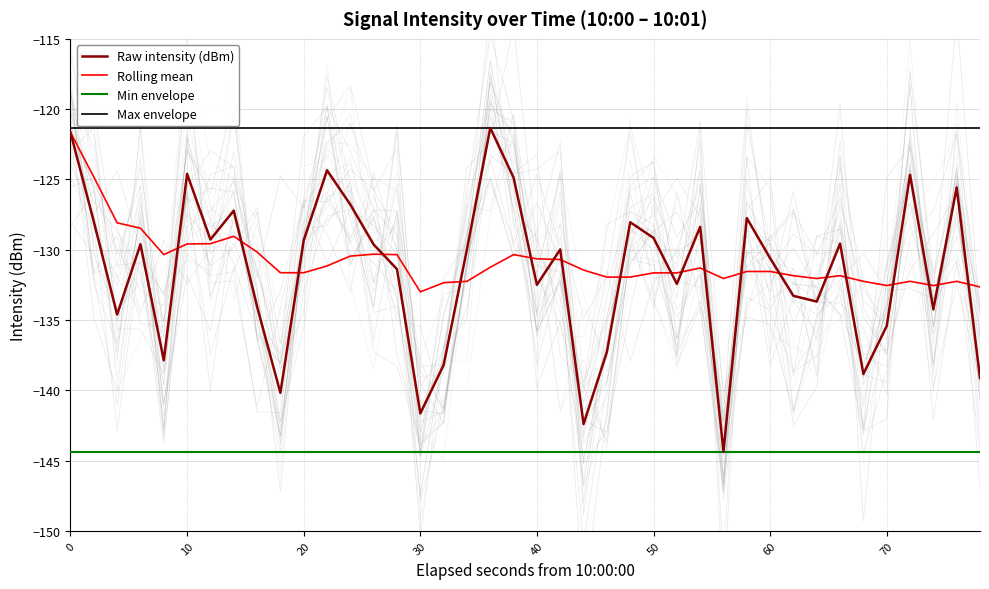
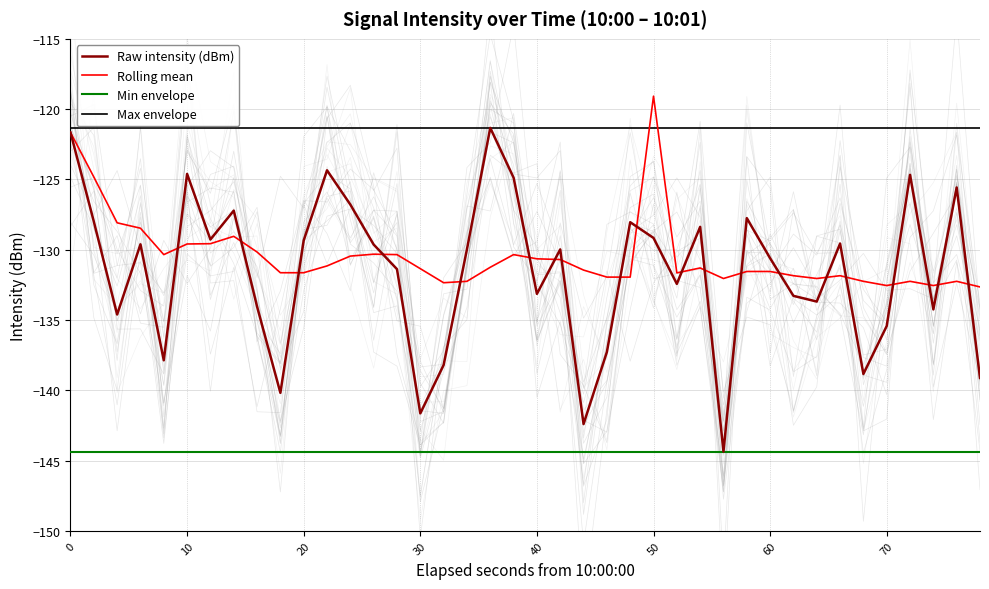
Rolling mean, 30: -133.0 -> -131.3
Raw intensity (dBm), 40: -132.5 -> -133.1
Rolling mean, 50: -131.6 -> -119.1
